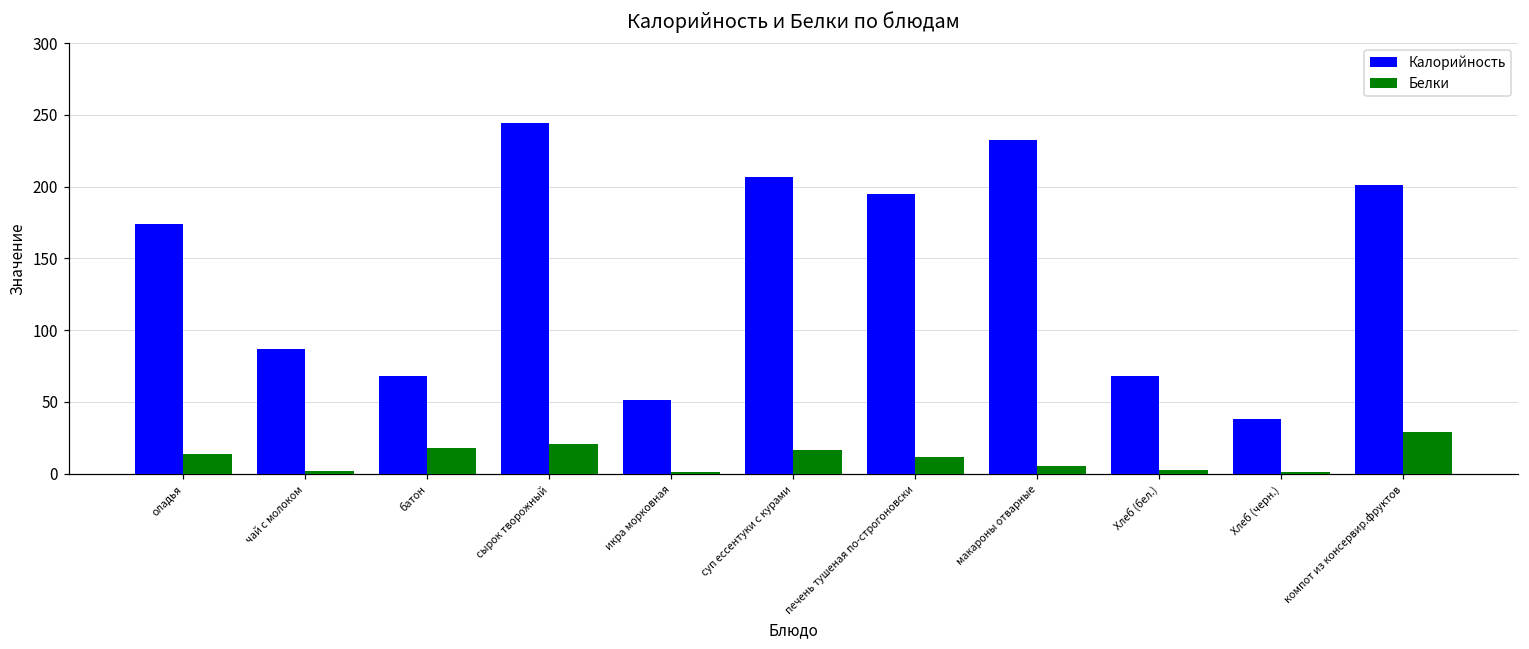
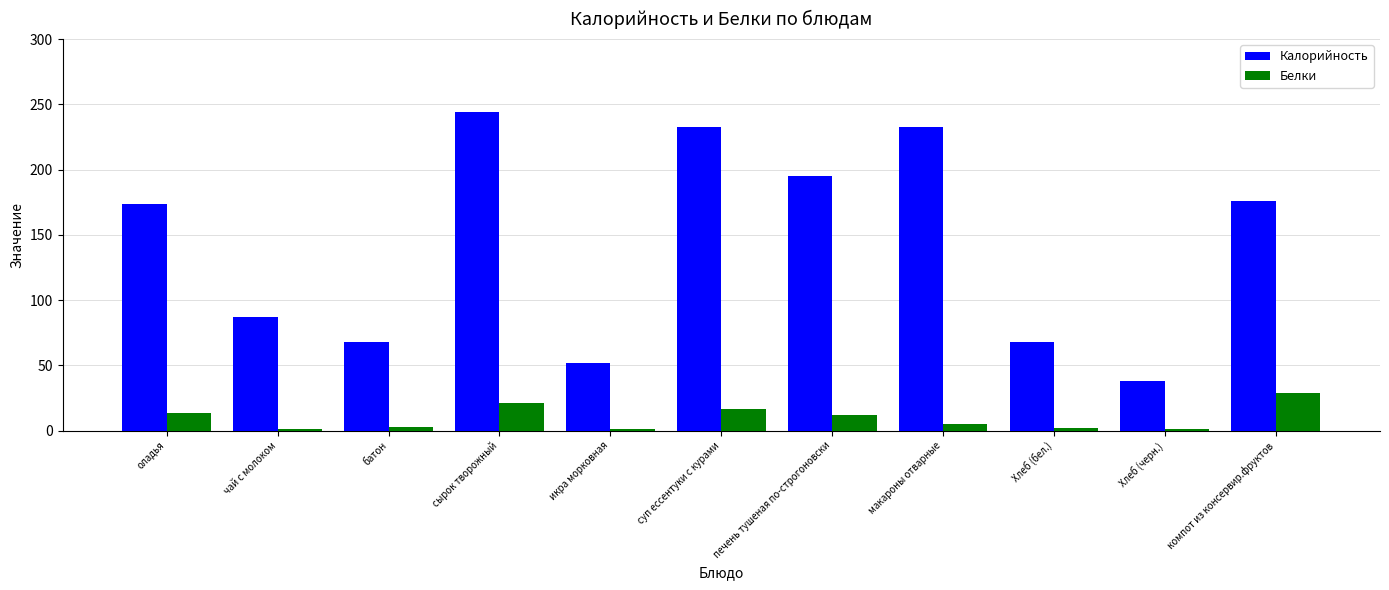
Белки, батон: 18 -> 2
Калорийность, суп ессентуки с курами: 207 -> 233
Калорийность, компот из консервир.фруктов: 201 -> 176
